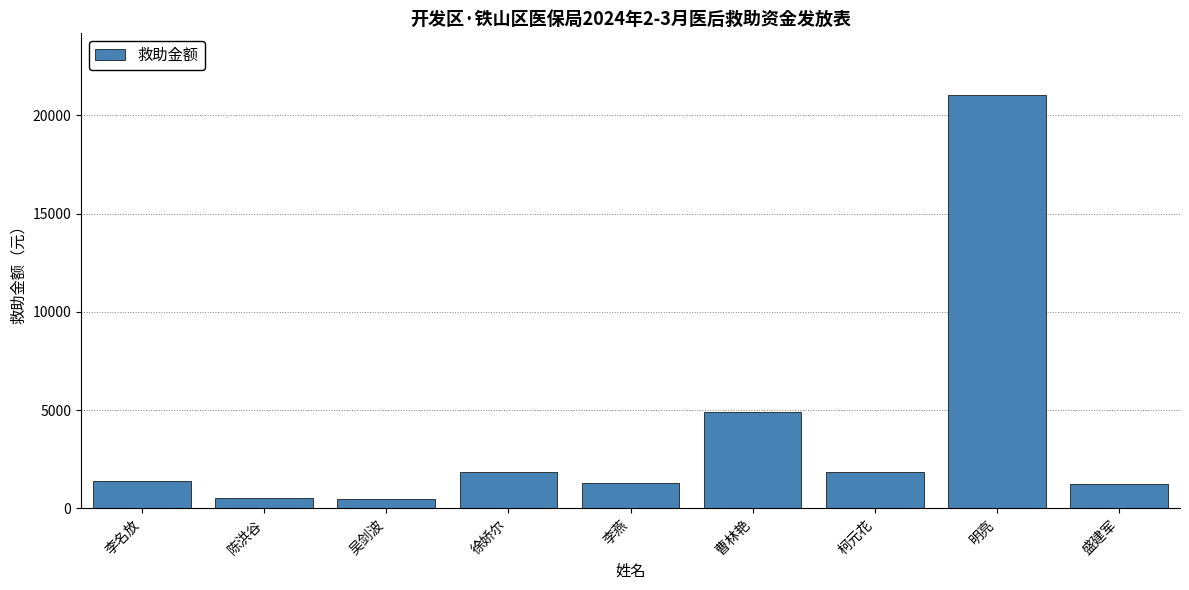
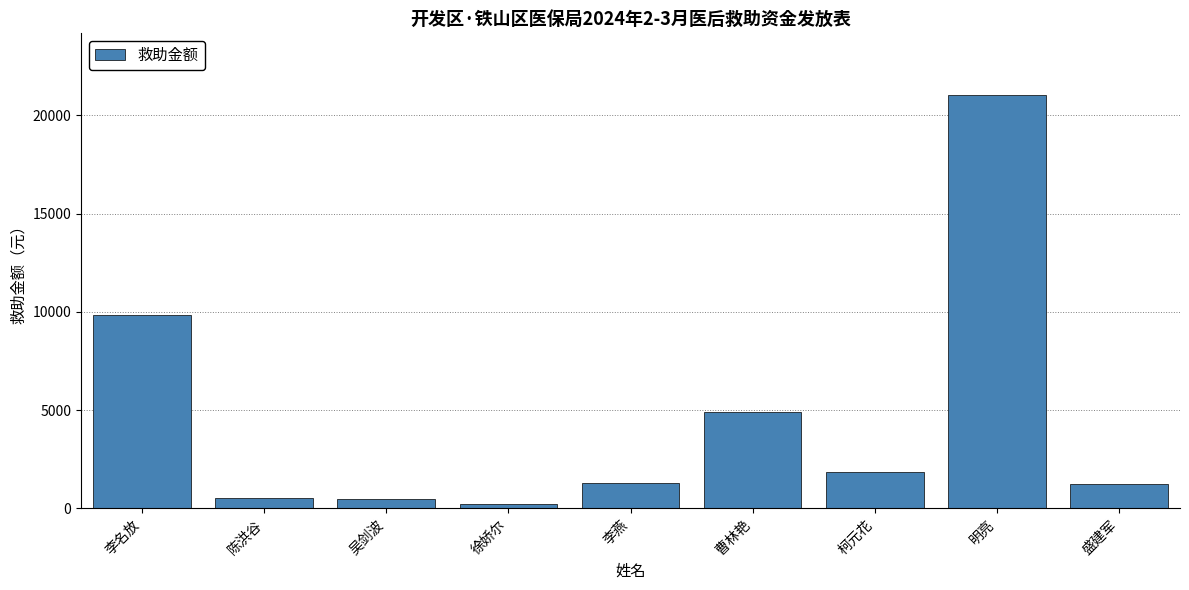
李名放: 1400 -> 9800
徐娇尔: 1800 -> 200
